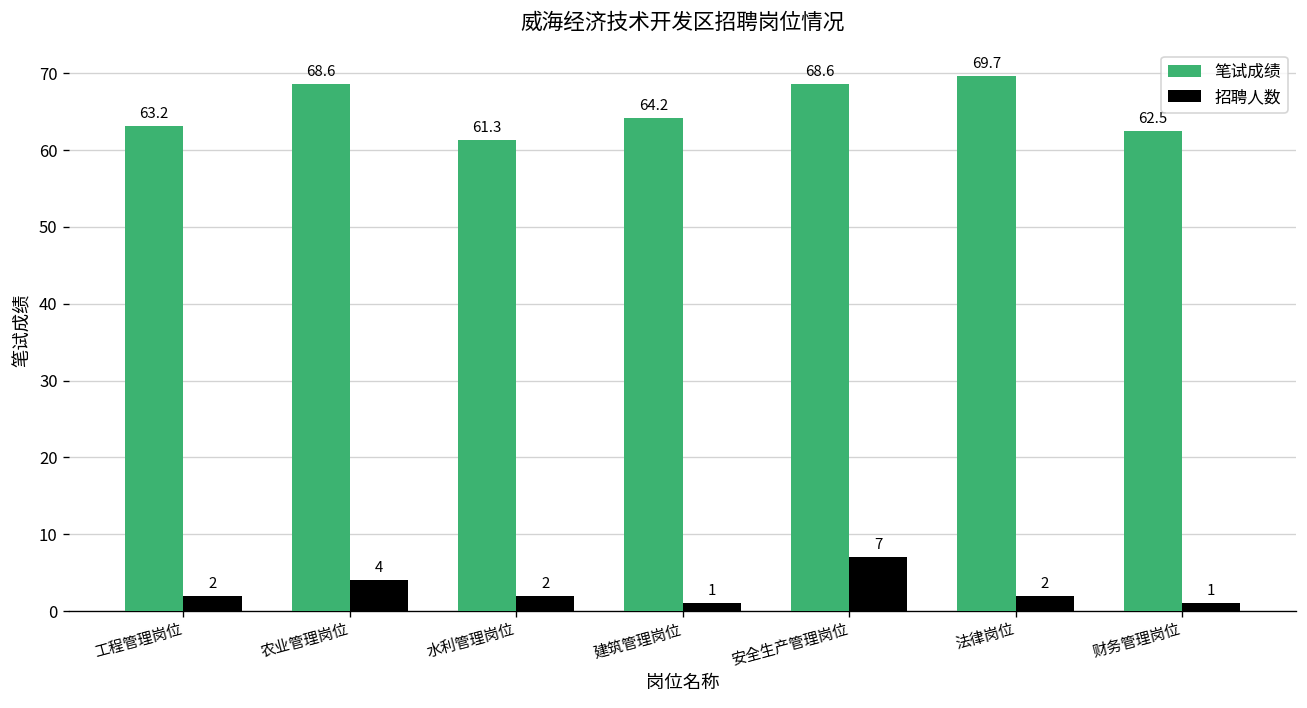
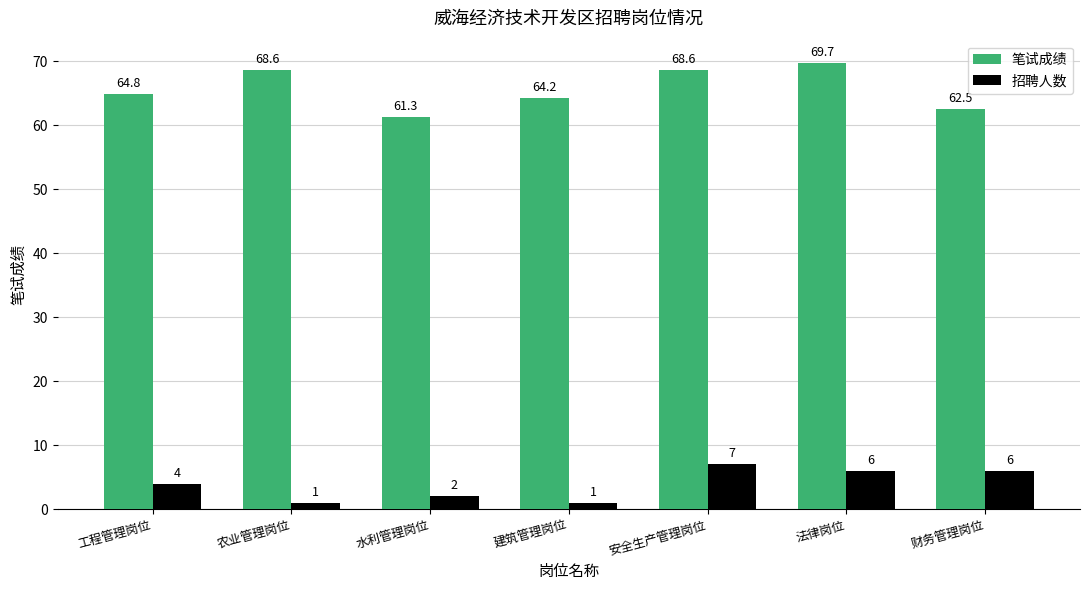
笔试成绩, 工程管理岗位: 63.2 -> 64.8
招聘人数, 工程管理岗位: 2 -> 4
招聘人数, 农业管理岗位: 4 -> 1
招聘人数, 法律岗位: 2 -> 6
招聘人数, 财务管理岗位: 1 -> 6
